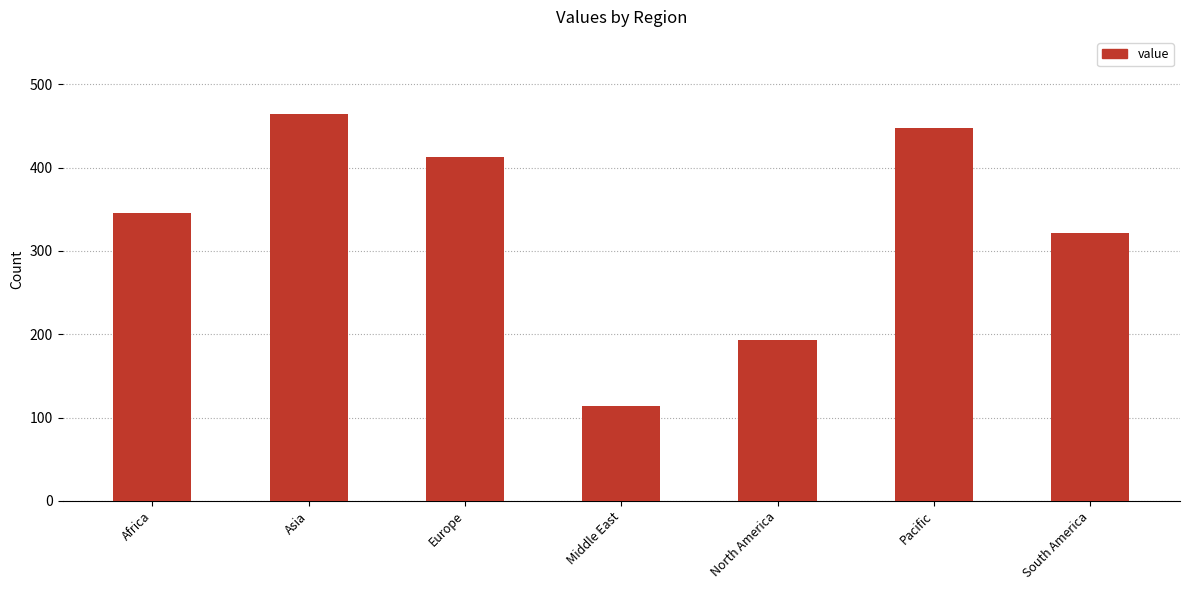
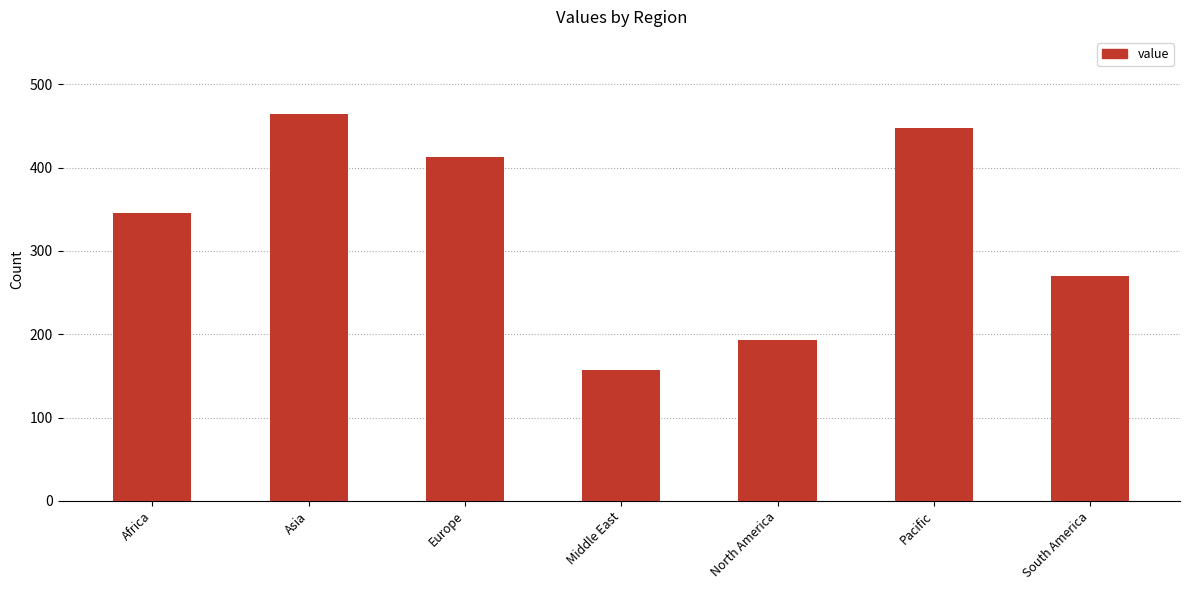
Middle East: 110 -> 160
South America: 320 -> 270
